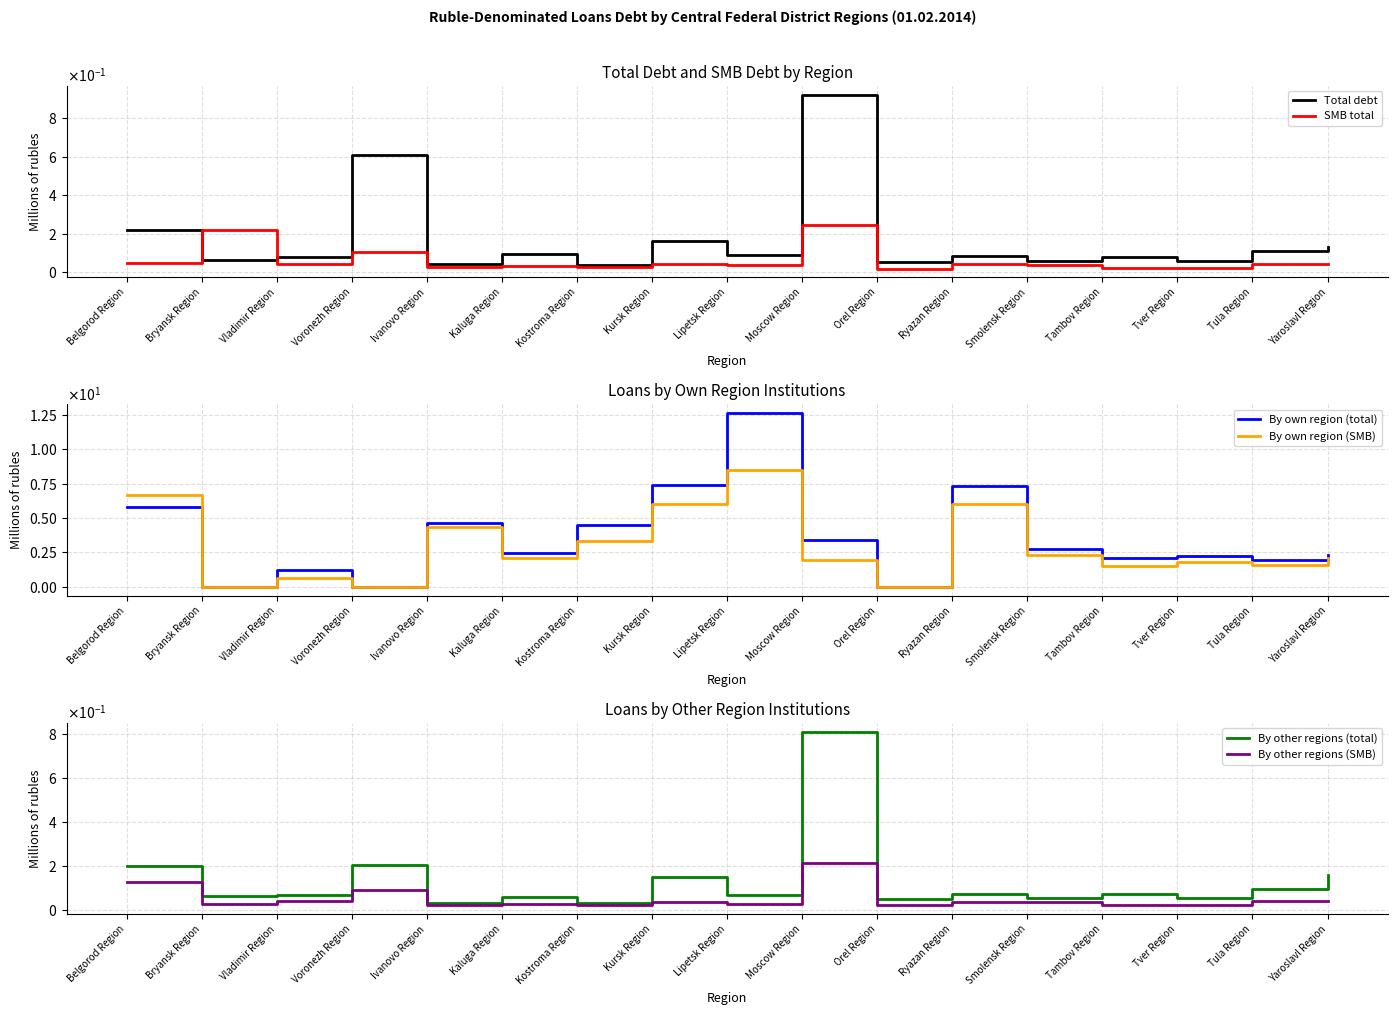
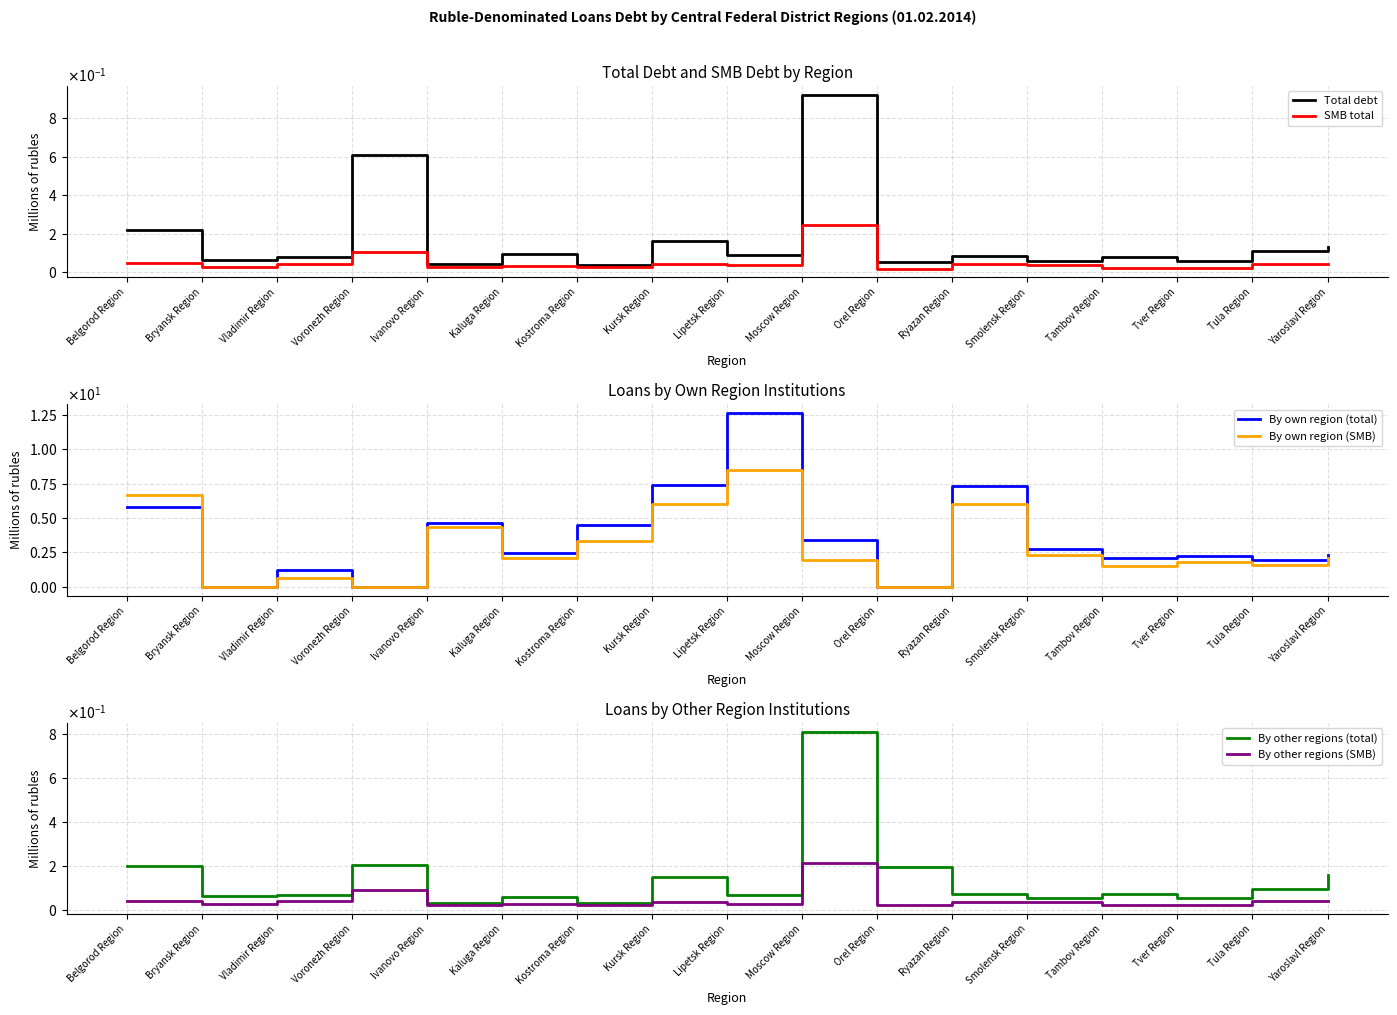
Total Debt and SMB Debt by Region, SMB total, Bryansk Region: 0.22 -> 0.03
Loans by Other Region Institutions, By other regions (SMB), Belgorod Region: 0.13 -> 0.04
Loans by Other Region Institutions, By other regions (total), Orel Region: 0.05 -> 0.19
